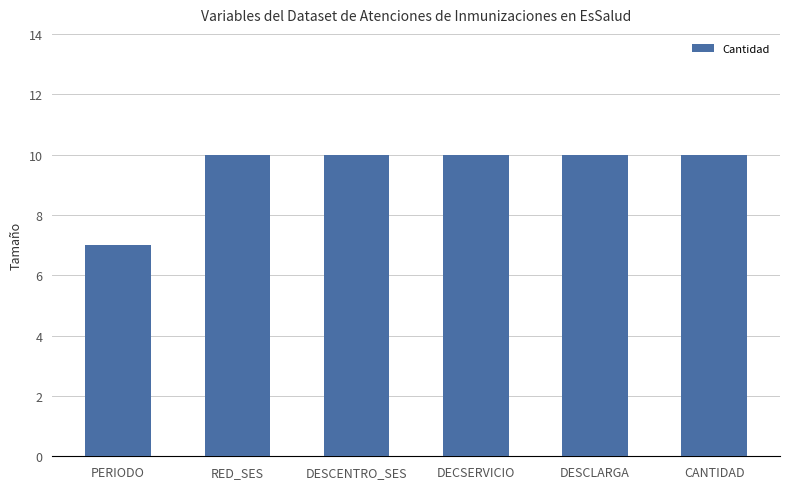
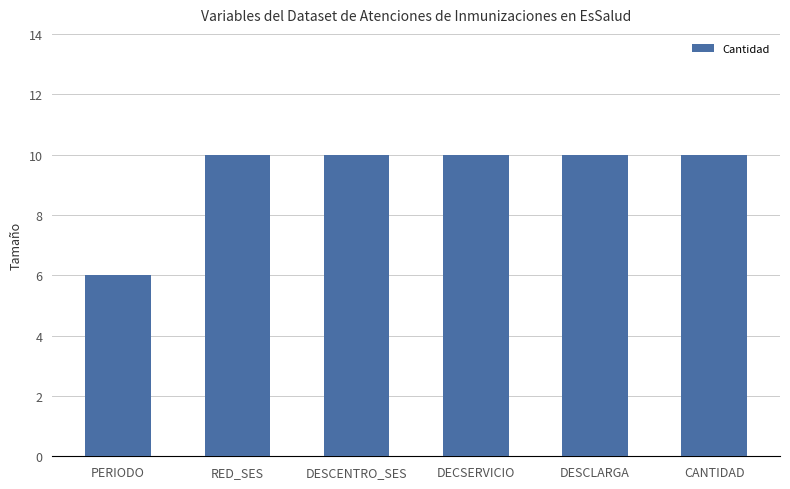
PERIODO: 7 -> 6
